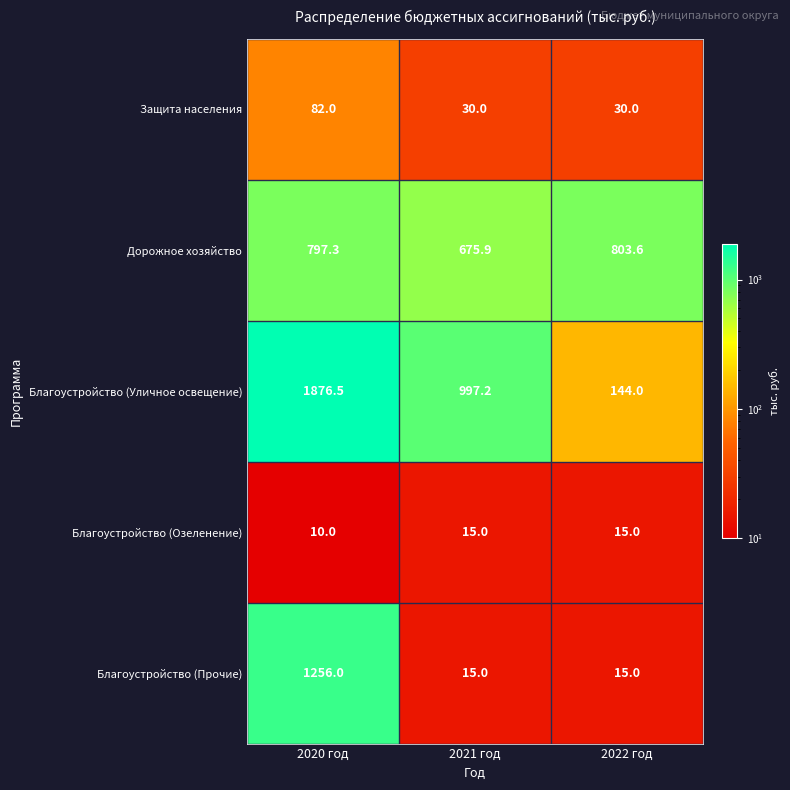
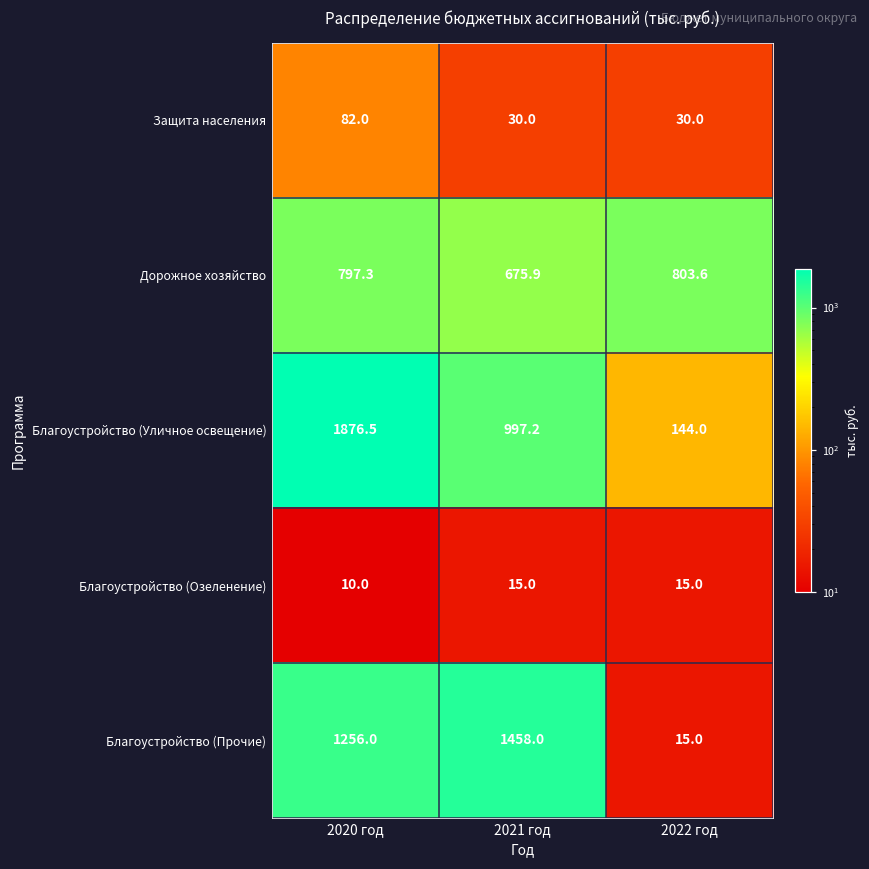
Благоустройство (Прочие), 2021 год: 15.0 -> 1458.0
